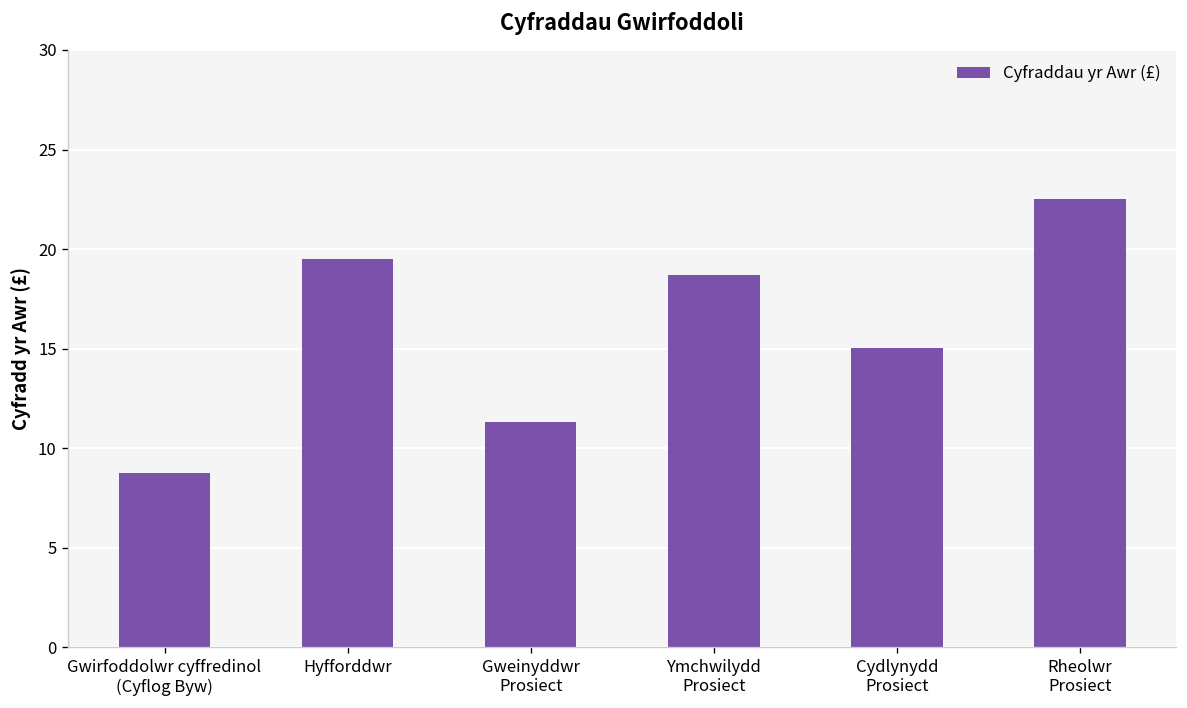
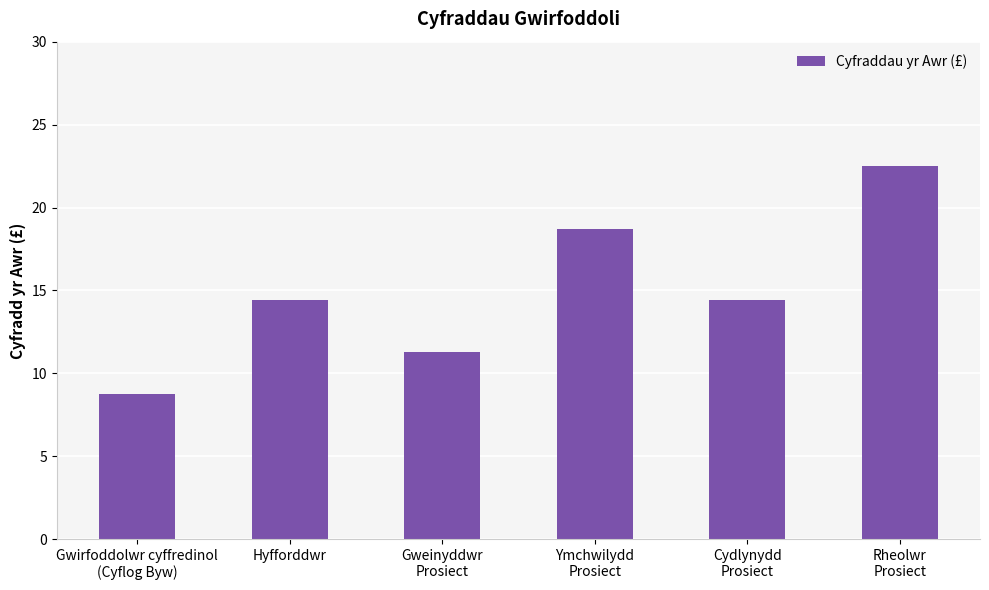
Hyfforddwr: 19.5 -> 14.4
Cydlynydd Prosiect: 15.0 -> 14.4
